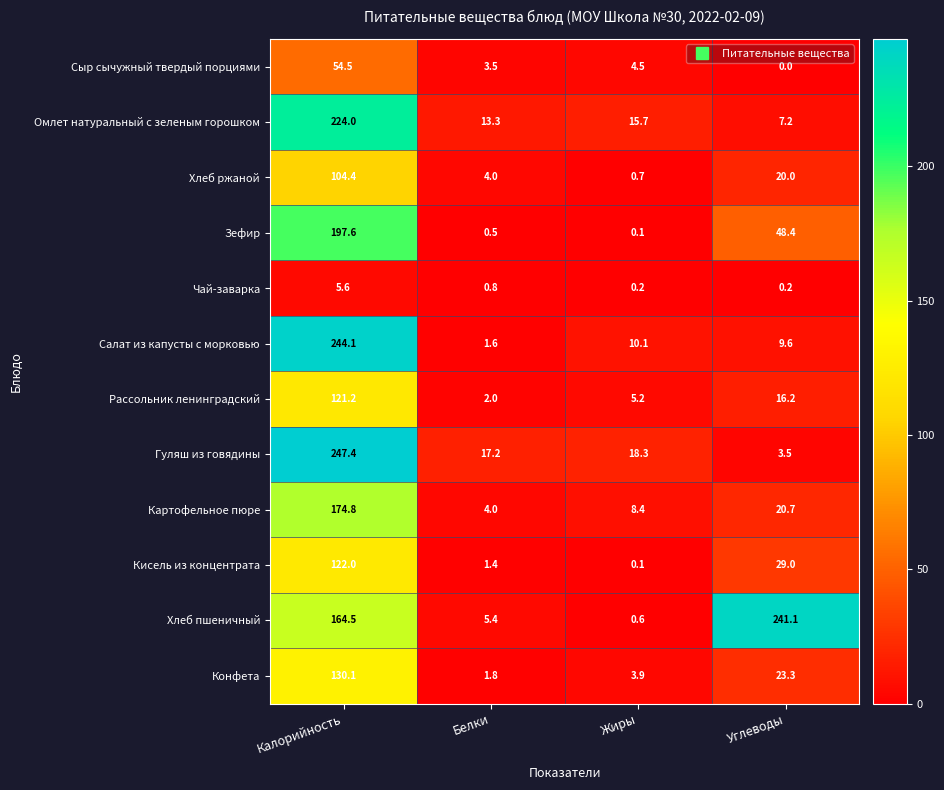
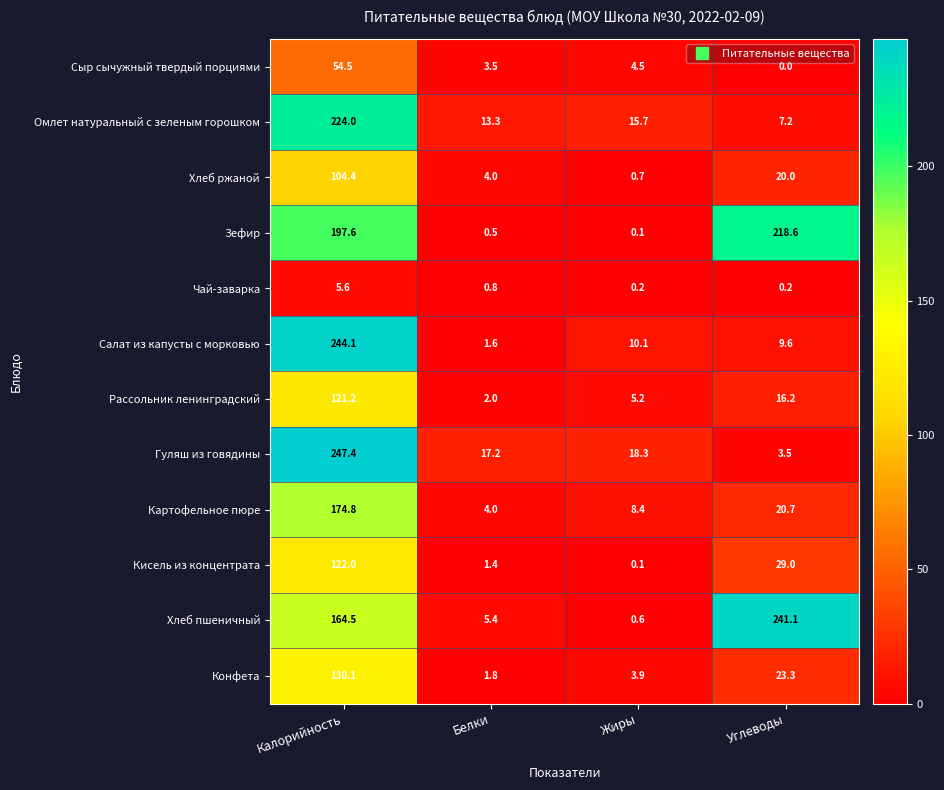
Зефир, Углеводы: 48.4 -> 218.6
